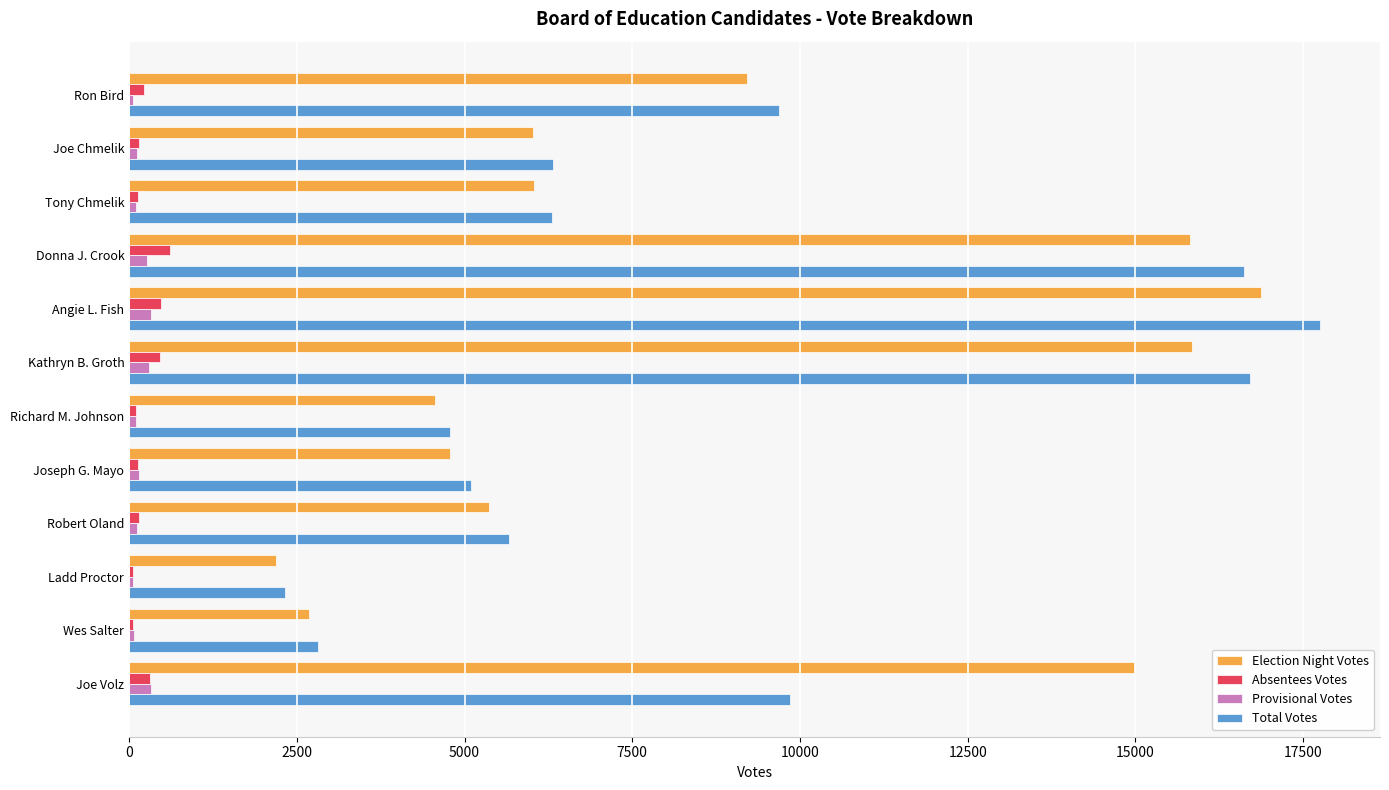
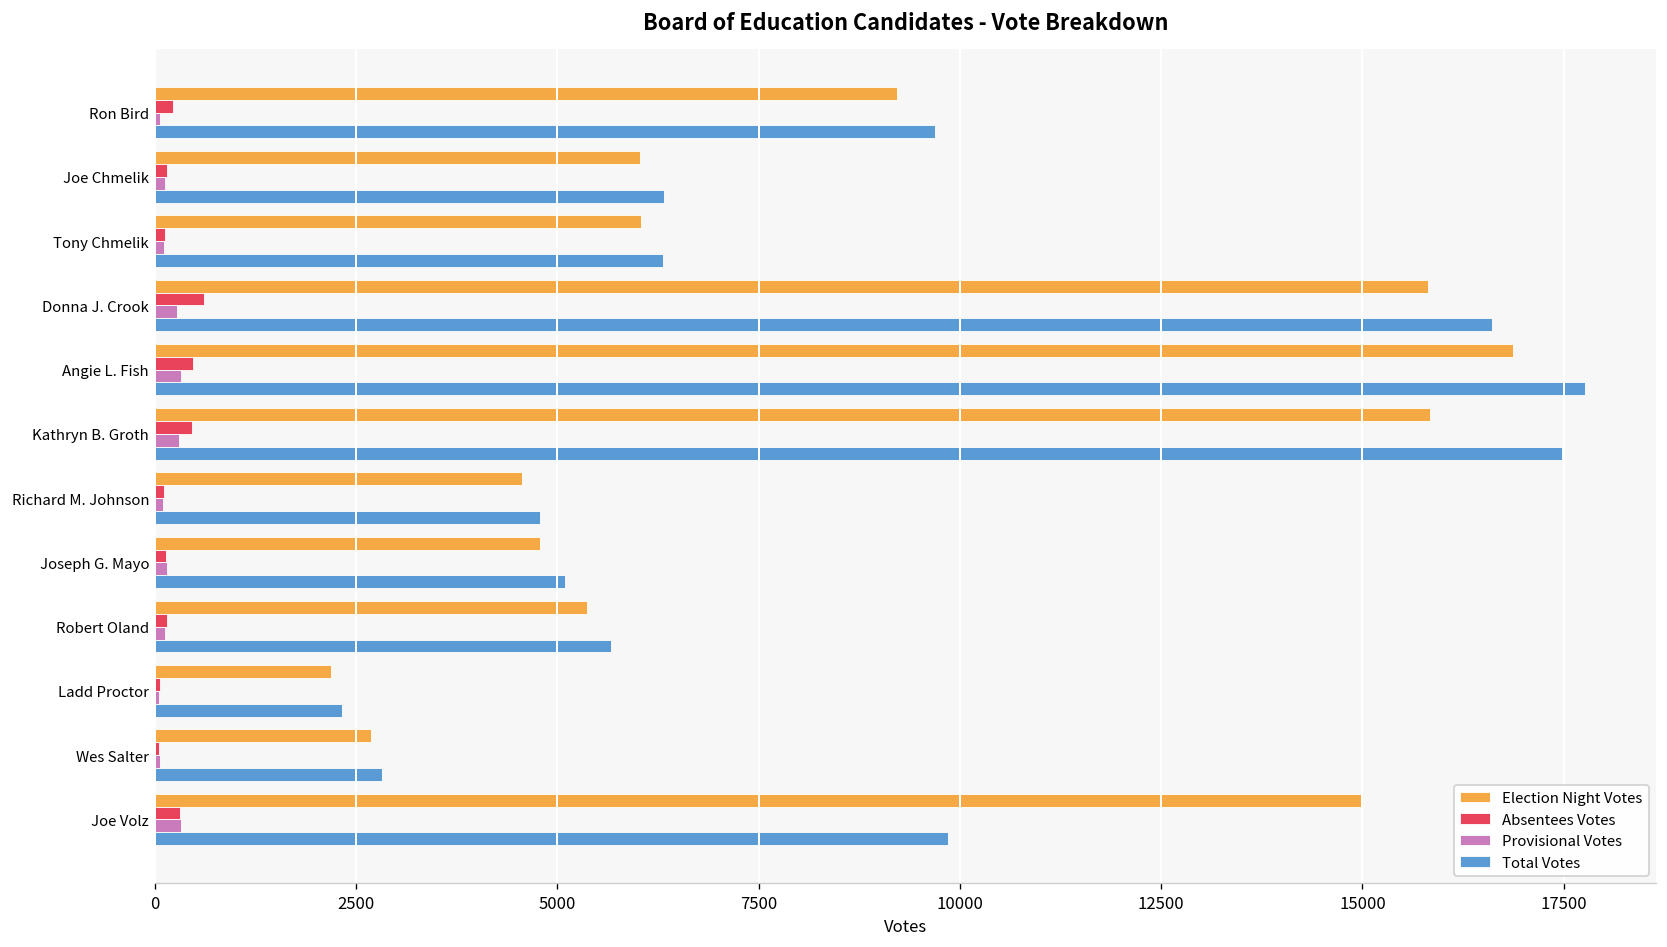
Total Votes, Kathryn B. Groth: 16700 -> 17500
